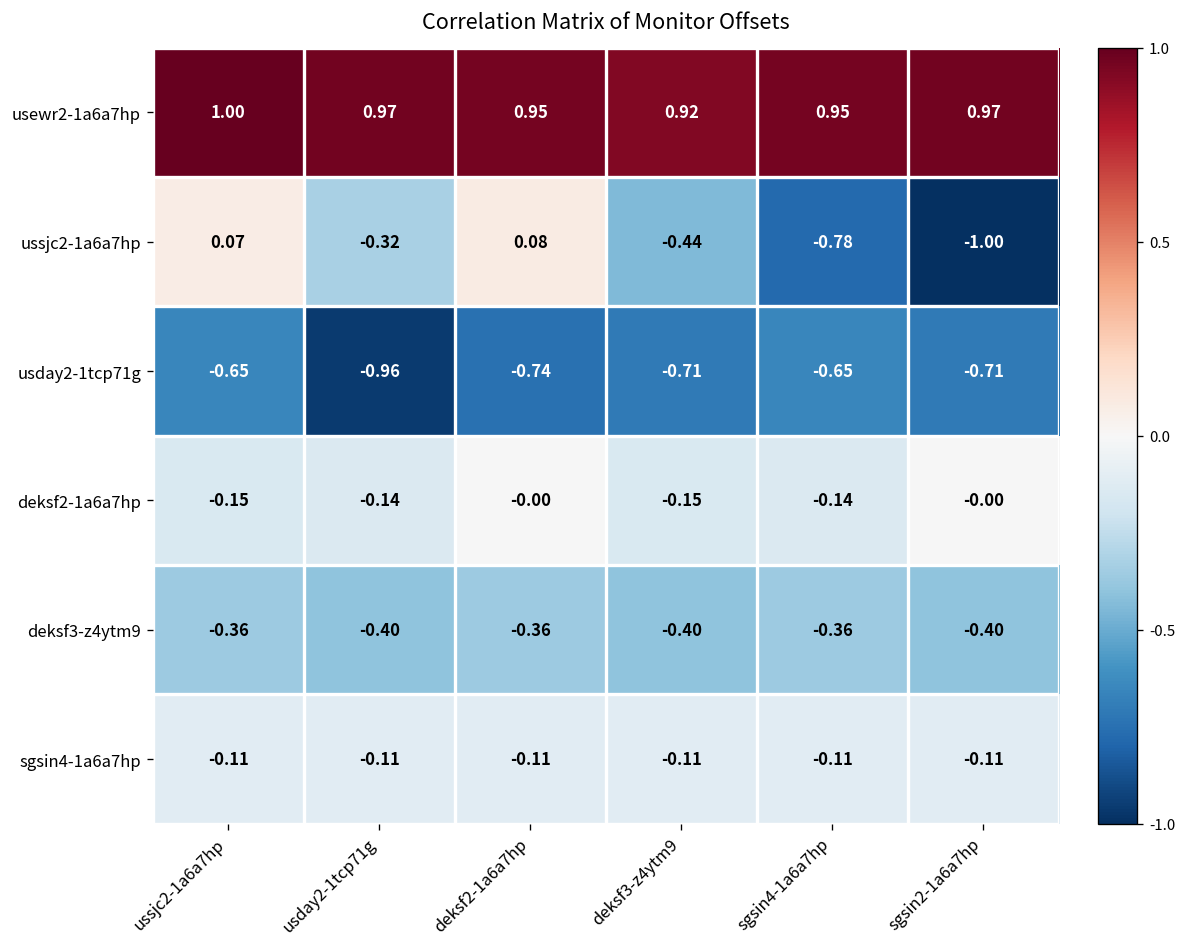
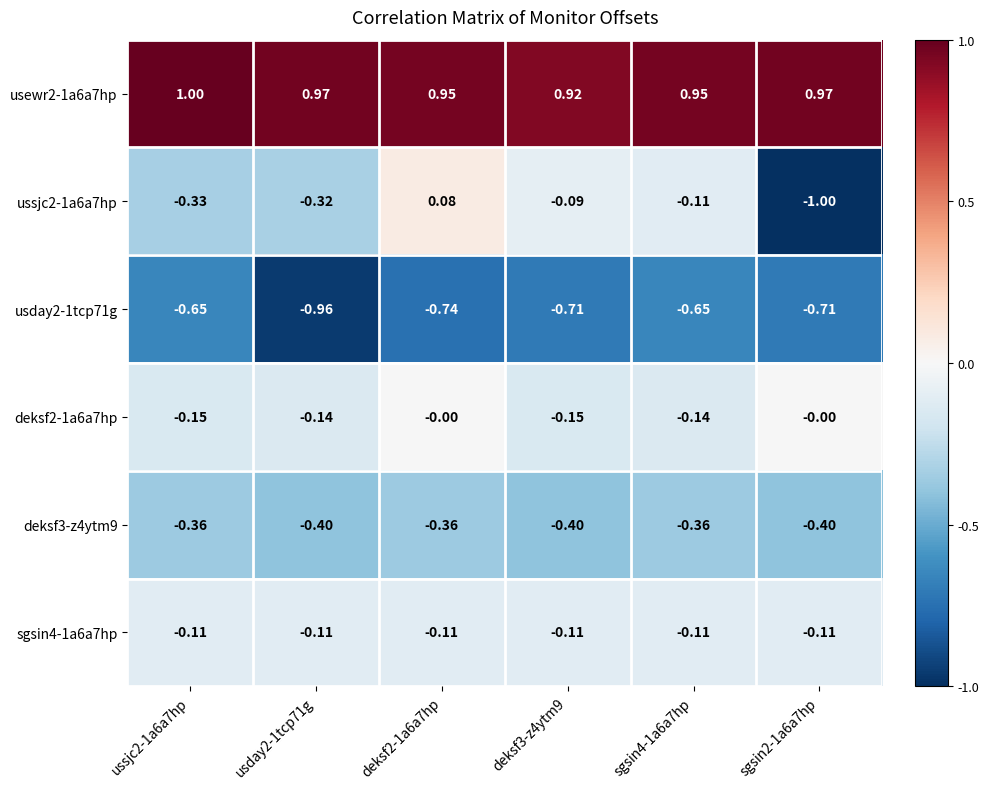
ussjc2-1a6a7hp, ussjc2-1a6a7hp: 0.07 -> -0.33
ussjc2-1a6a7hp, deksf3-z4ytm9: -0.44 -> -0.09
ussjc2-1a6a7hp, sgsin4-1a6a7hp: -0.78 -> -0.11
